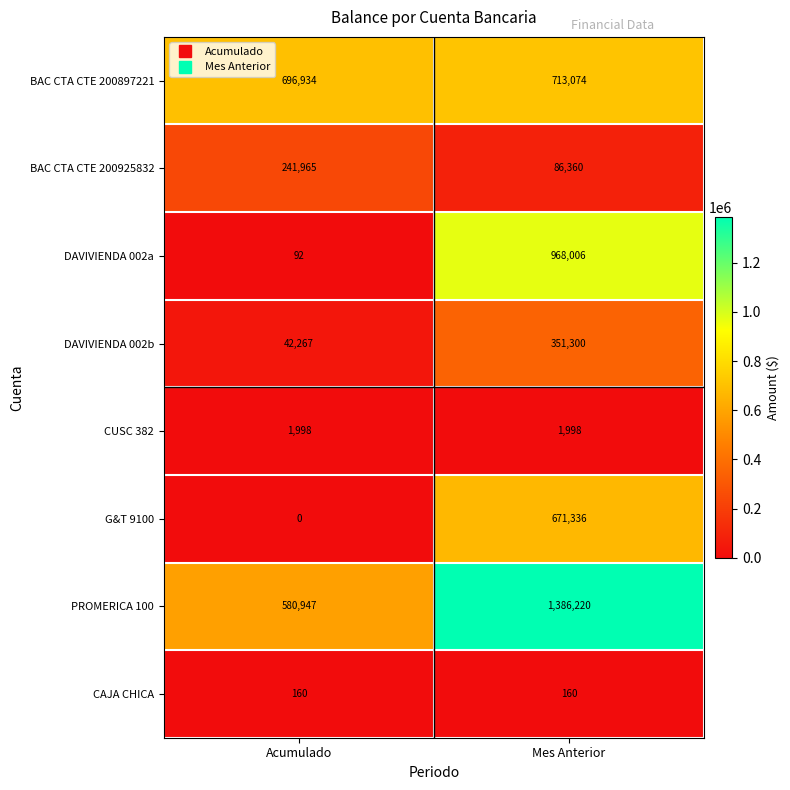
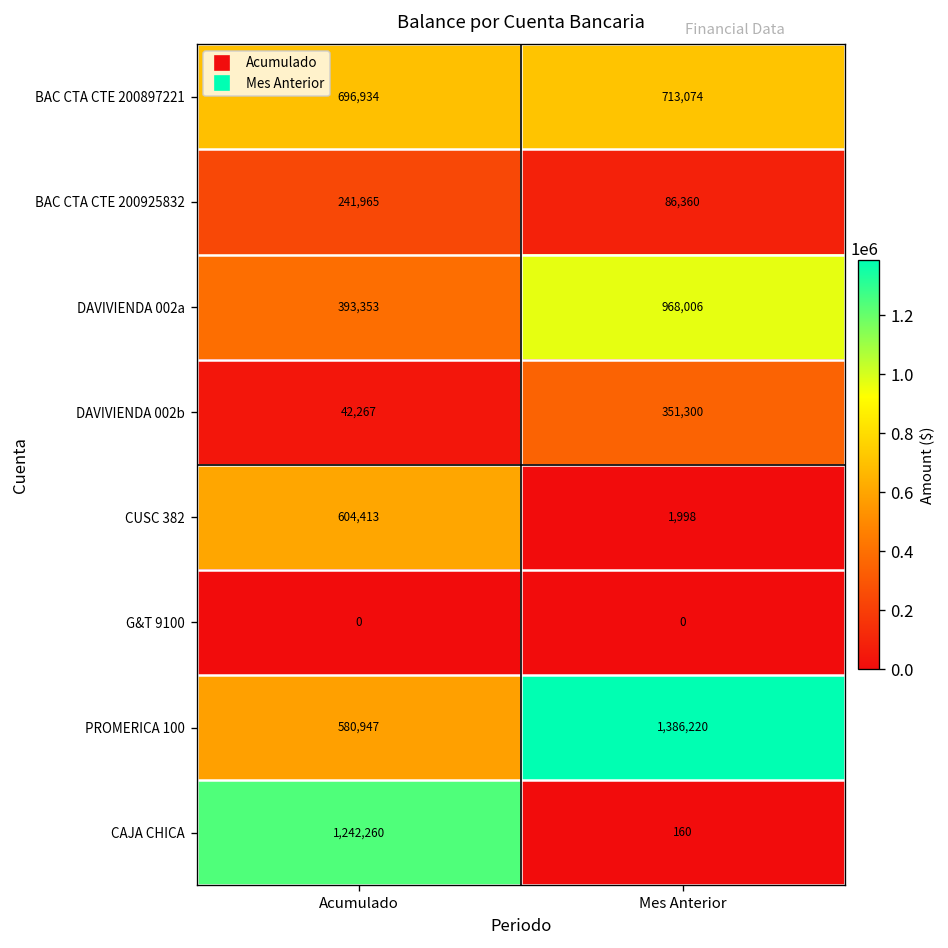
DAVIVIENDA 002a, Acumulado: 92 -> 393,353
CUSC 382, Acumulado: 1,998 -> 604,413
G&T 9100, Mes Anterior: 671,336 -> 0
CAJA CHICA, Acumulado: 160 -> 1,242,260
